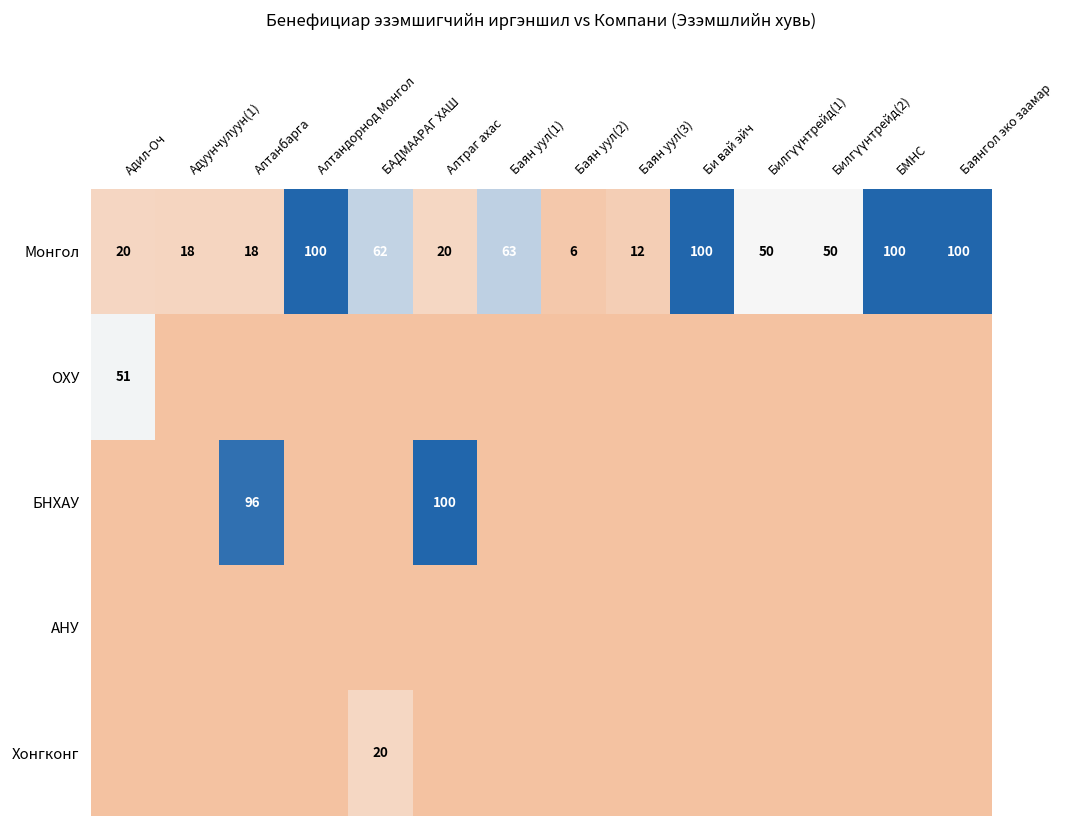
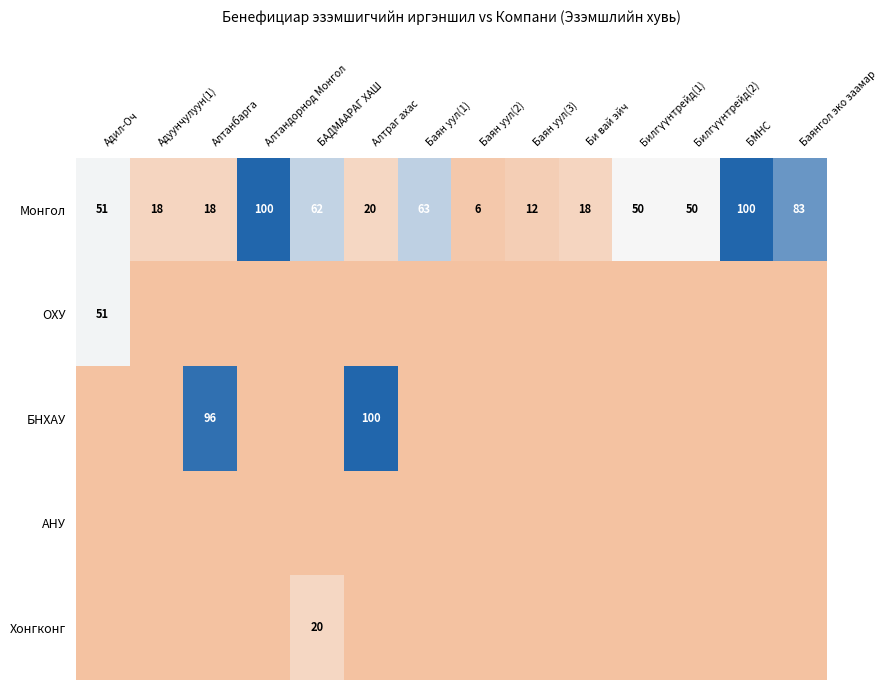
Монгол, Адил-Оч: 20 -> 51
Монгол, Би вай эйч: 100 -> 18
Монгол, Баянгол эко заамар: 100 -> 83
